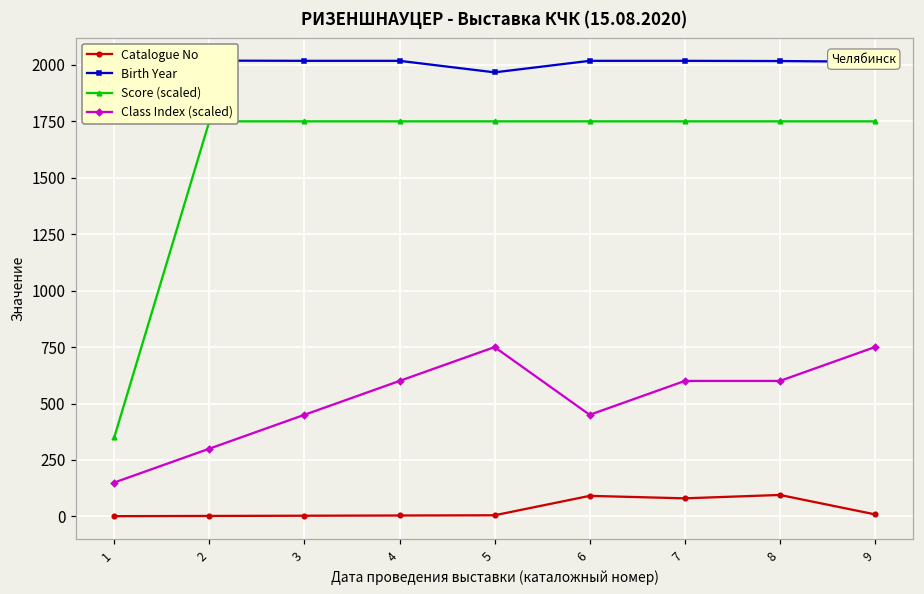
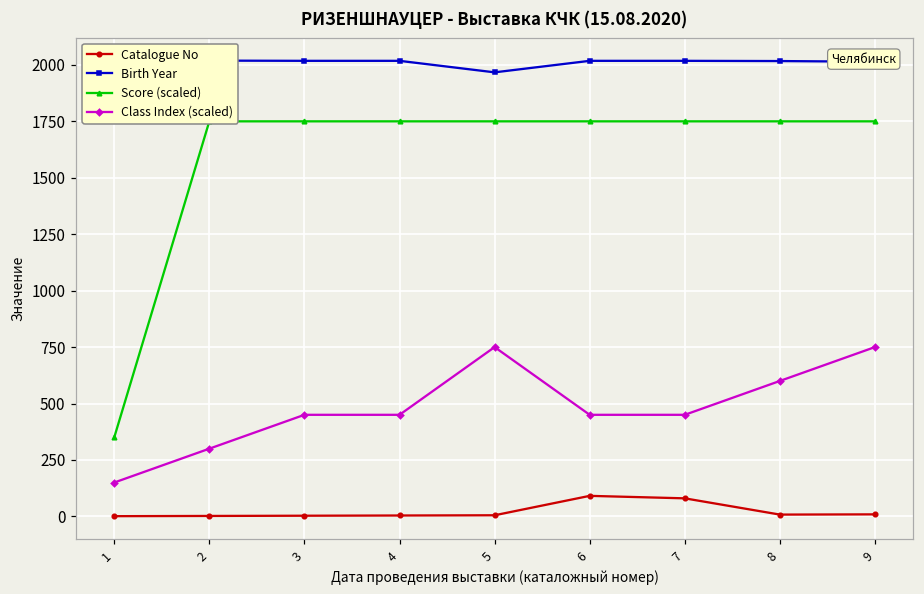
Class Index (scaled), 4: 600 -> 450
Class Index (scaled), 7: 600 -> 450
Catalogue No, 8: 100 -> 10
